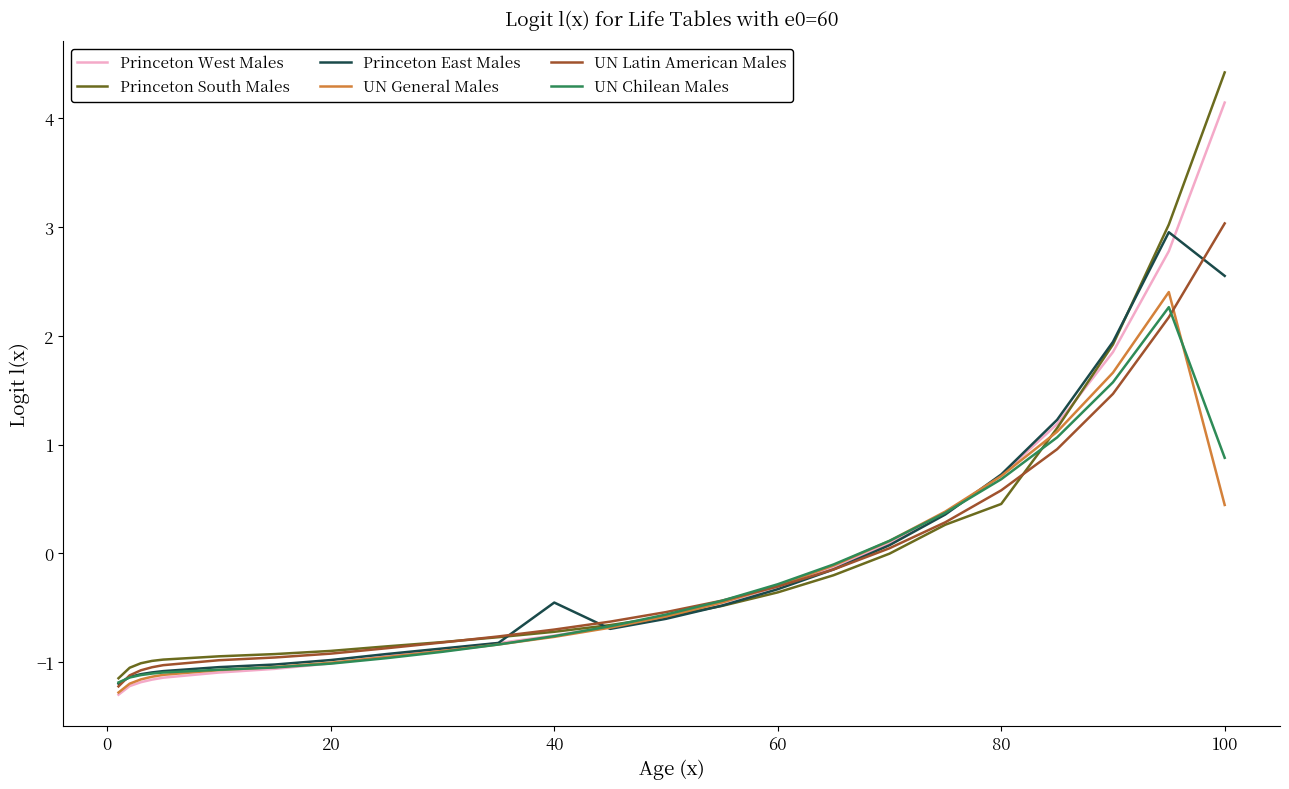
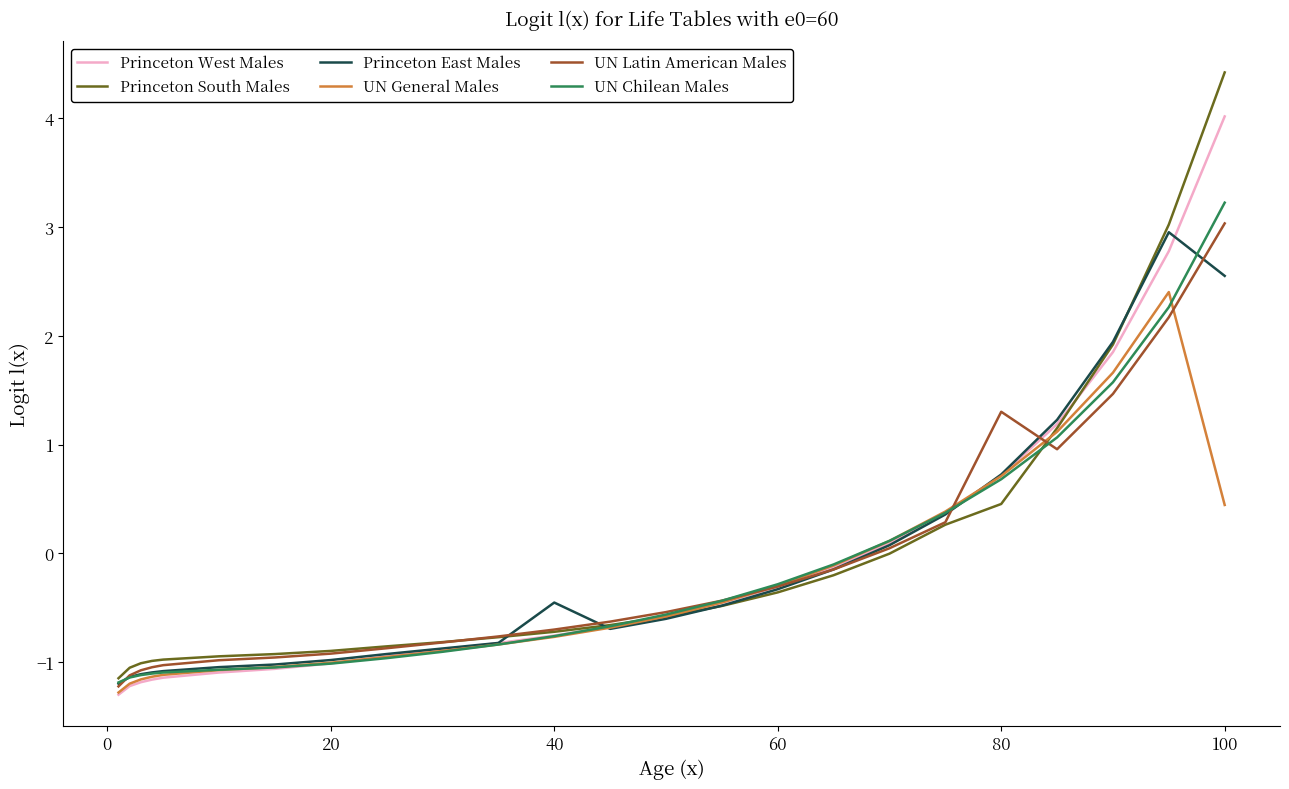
UN Latin American Males, 80: 0.58 -> 1.30
Princeton West Males, 100: 4.15 -> 4.02
UN Chilean Males, 100: 0.88 -> 3.22
